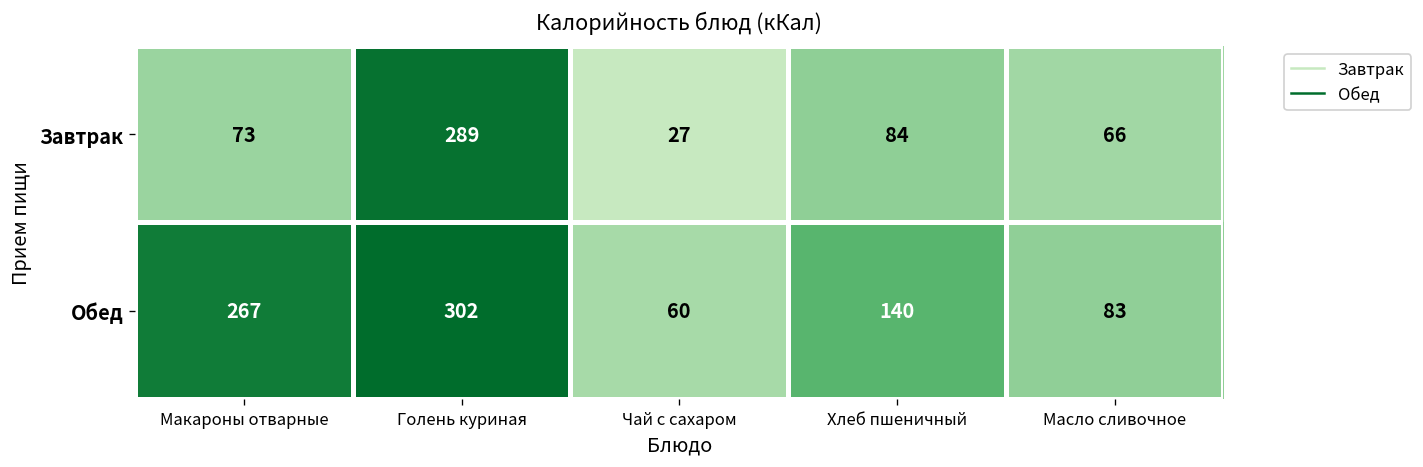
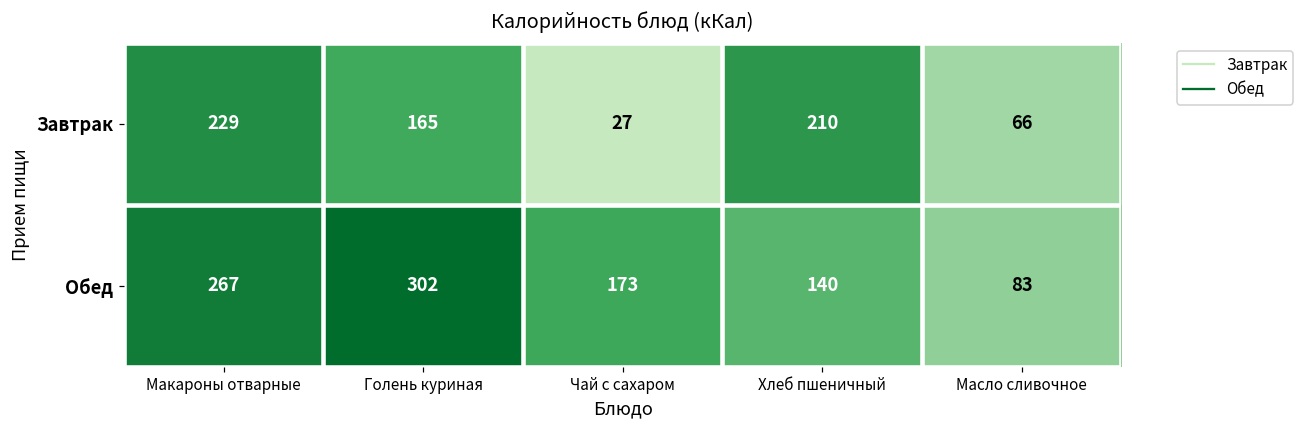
Завтрак, Макароны отварные: 73 -> 229
Завтрак, Голень куриная: 289 -> 165
Завтрак, Хлеб пшеничный: 84 -> 210
Обед, Чай с сахаром: 60 -> 173
